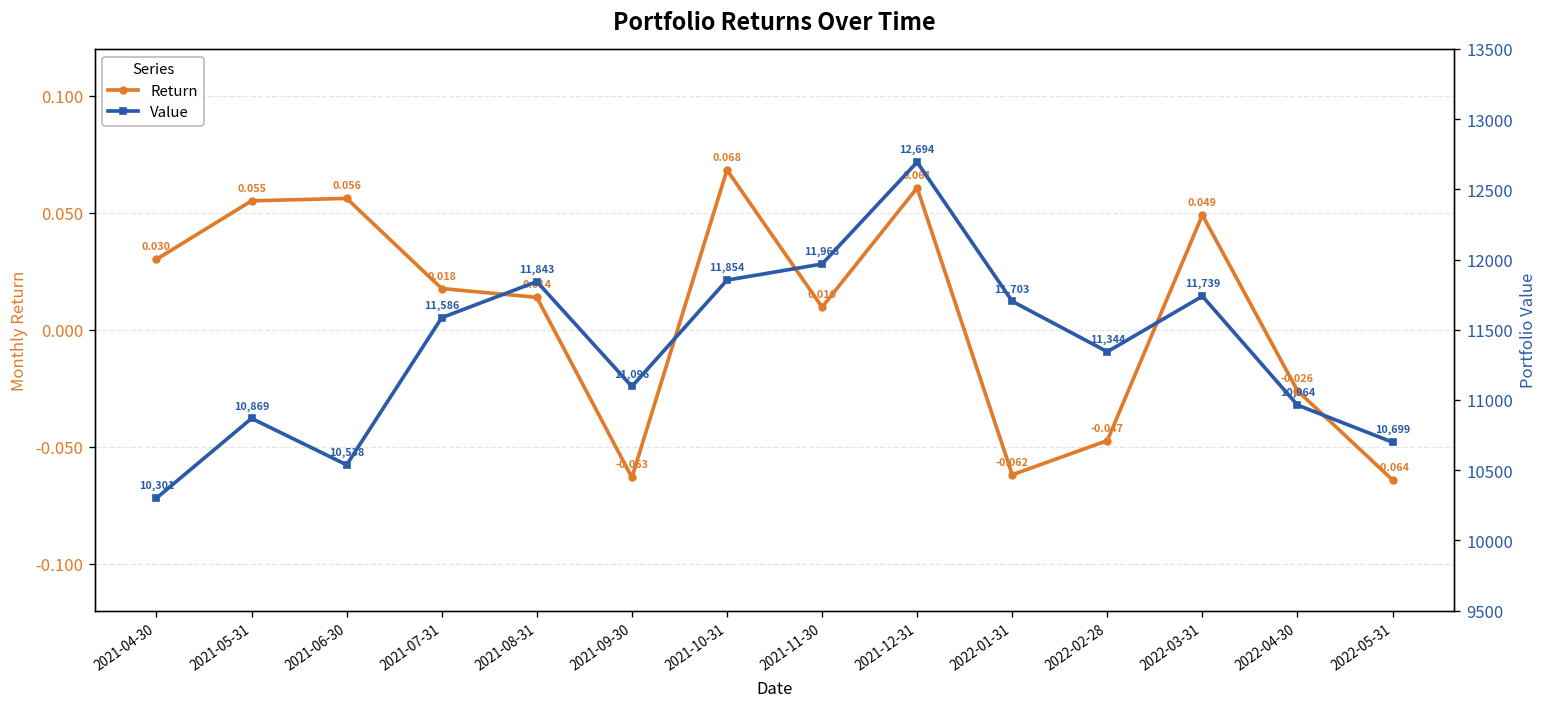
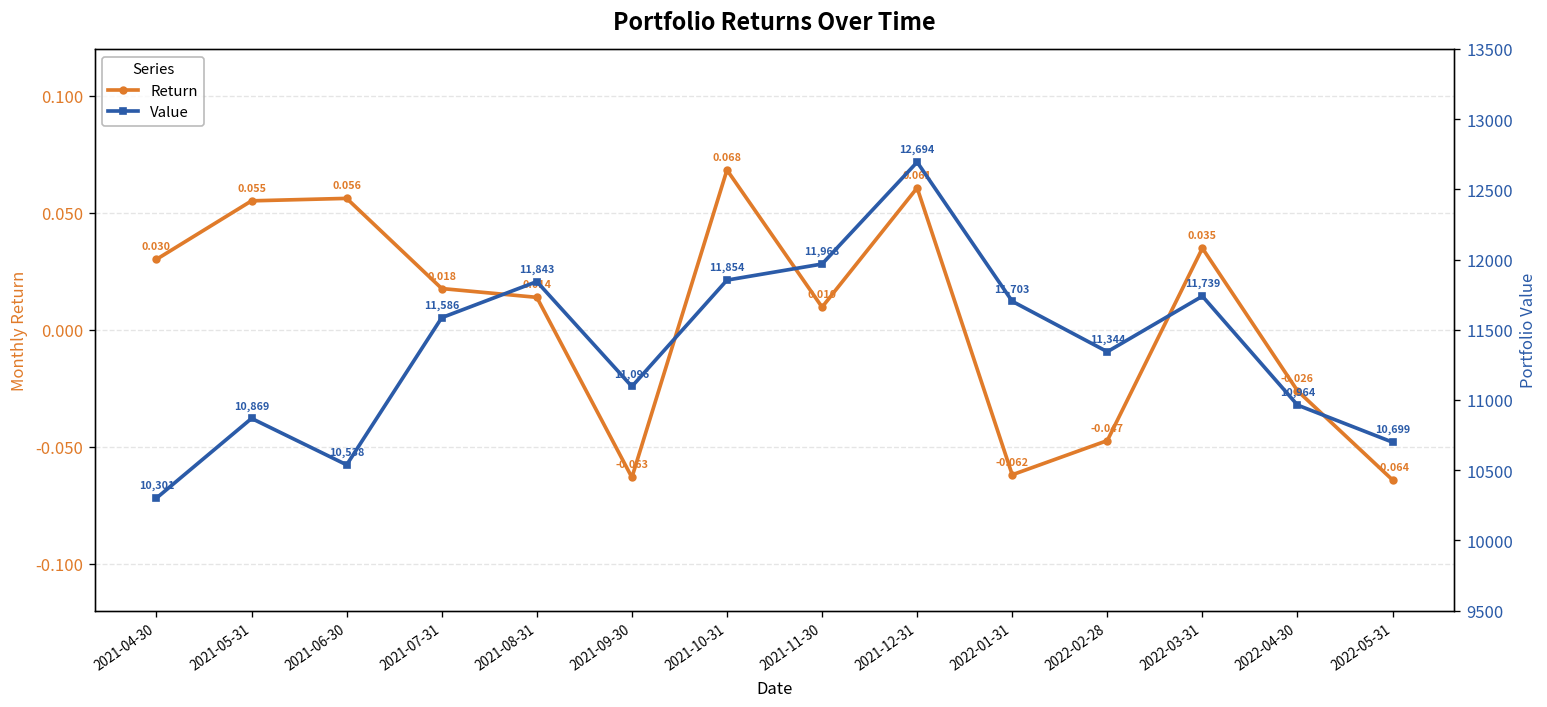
Return, 2022-03-31: 0.049 -> 0.035
